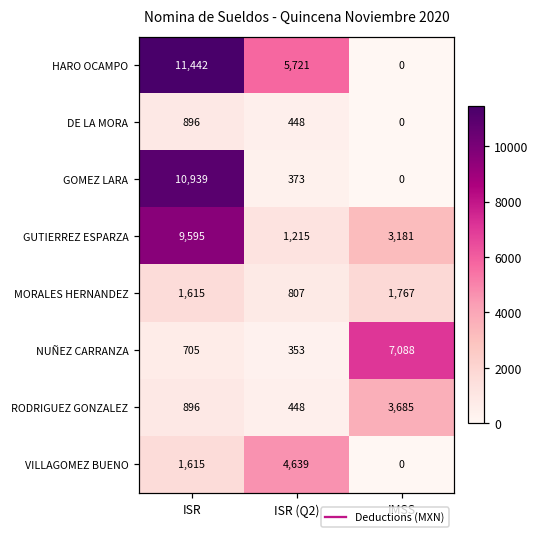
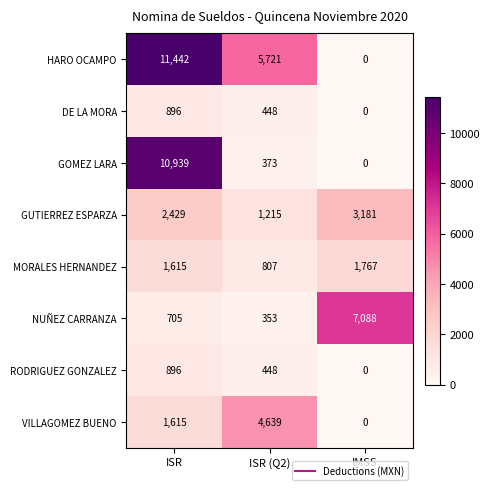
GUTIERREZ ESPARZA, ISR: 9,595 -> 2,429
RODRIGUEZ GONZALEZ, IMSS: 3,685 -> 0
